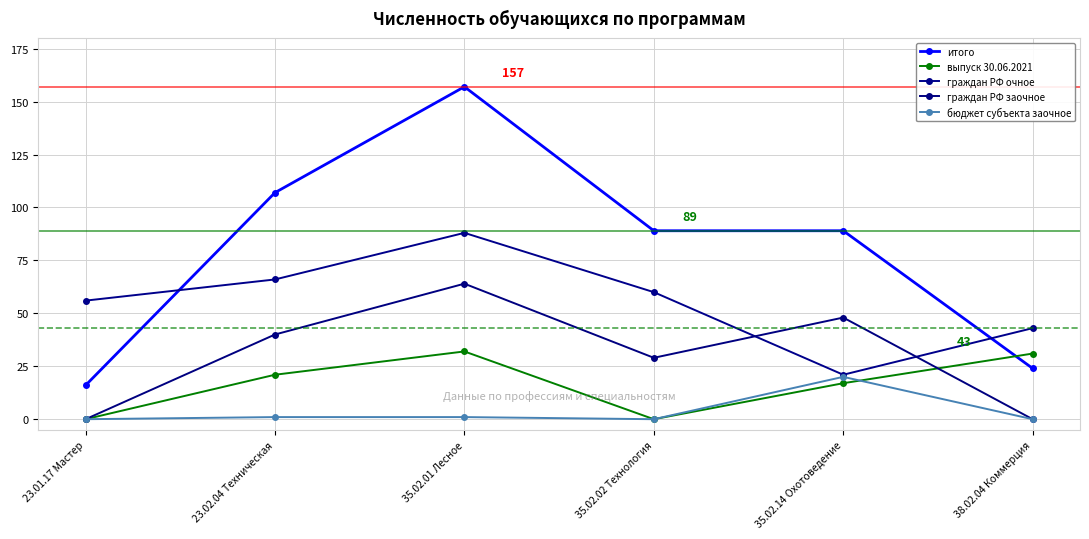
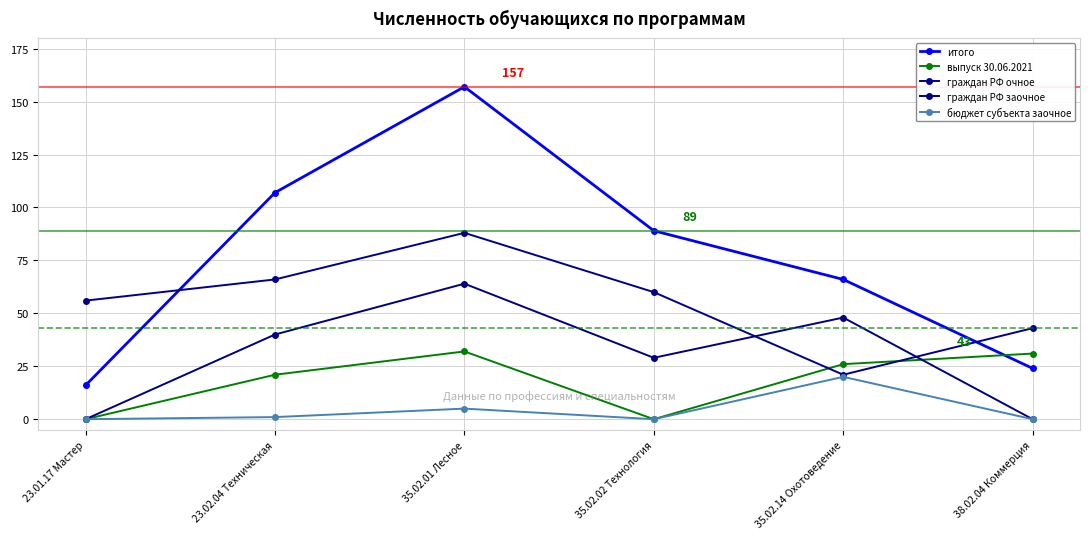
бюджет субъекта заочное, 35.02.01 Лесное: 1 -> 5
итого, 35.02.14 Охотоведение: 89 -> 66
выпуск 30.06.2021, 35.02.14 Охотоведение: 17 -> 26
